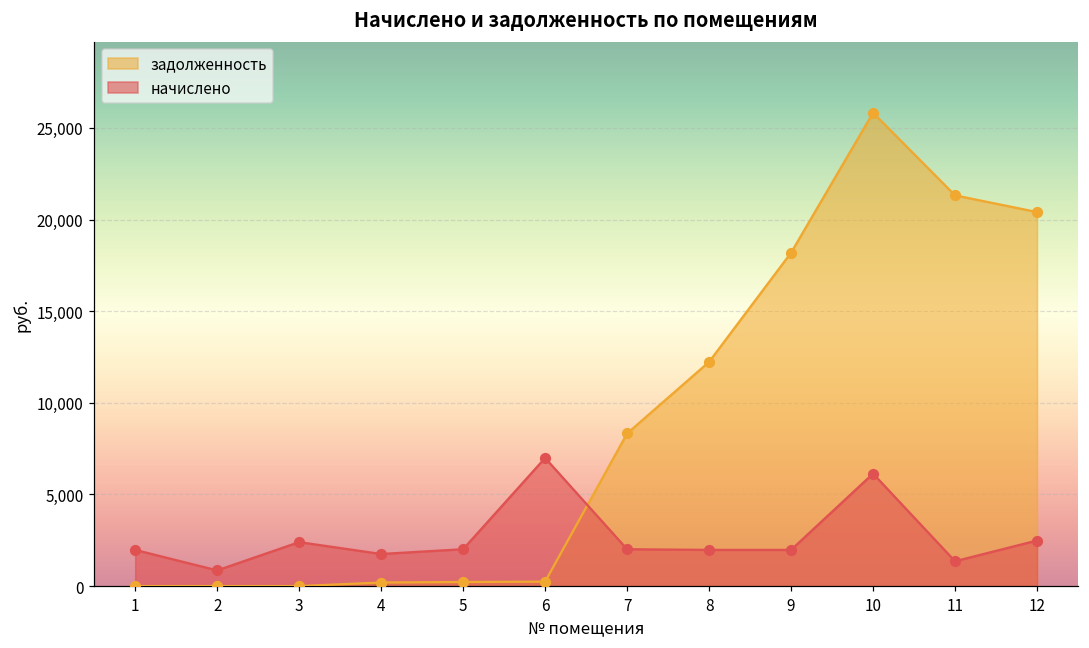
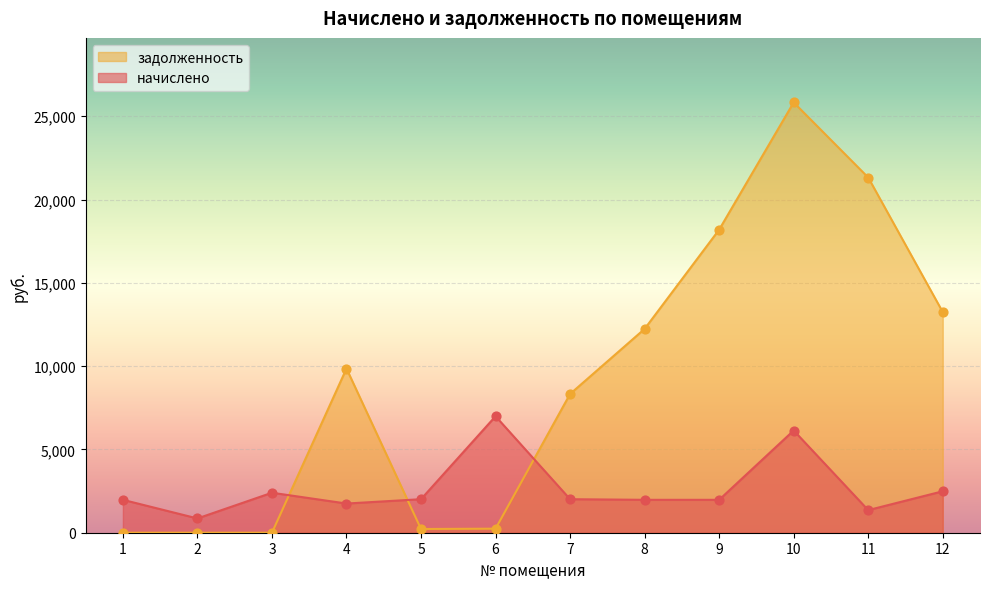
задолженность, 4: 200 -> 9,900
задолженность, 12: 20,400 -> 13,200
